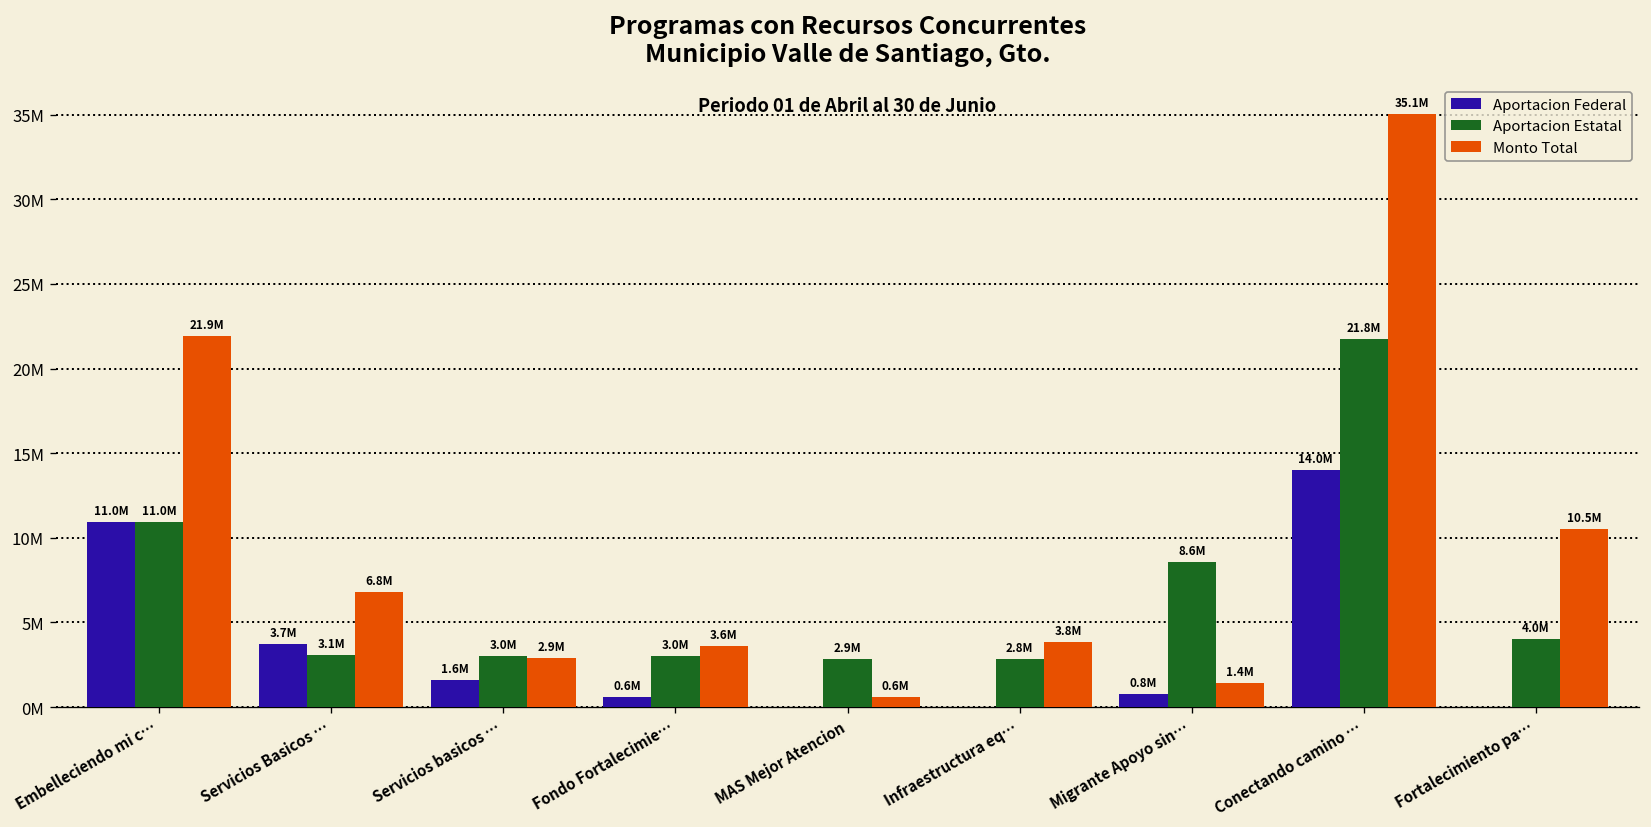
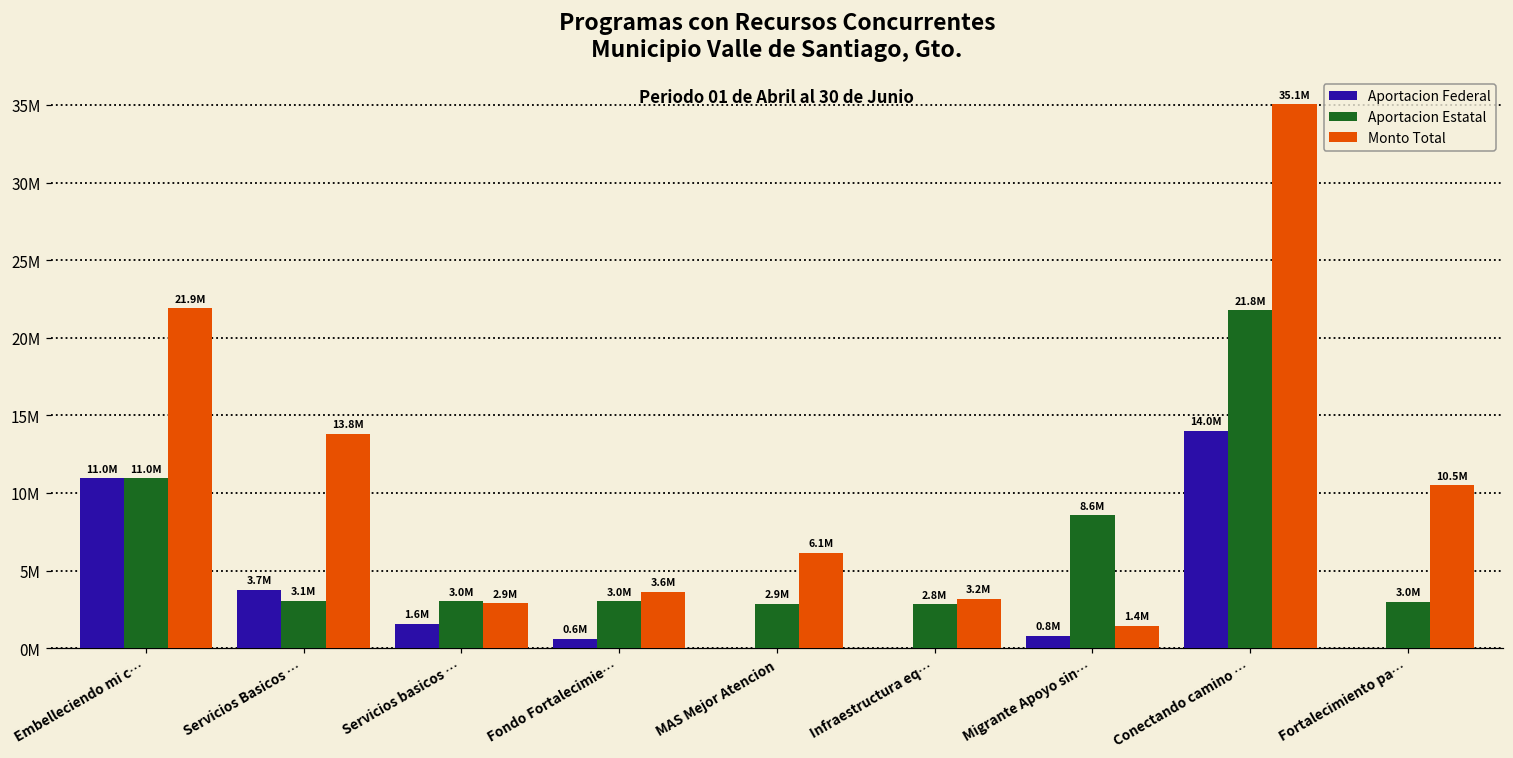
Monto Total, Servicios Basicos …: 6.8M -> 13.8M
Monto Total, MAS Mejor Atencion: 0.6M -> 6.1M
Monto Total, Infraestructura eq…: 3.8M -> 3.2M
Aportacion Estatal, Fortalecimiento pa…: 4.0M -> 3.0M
